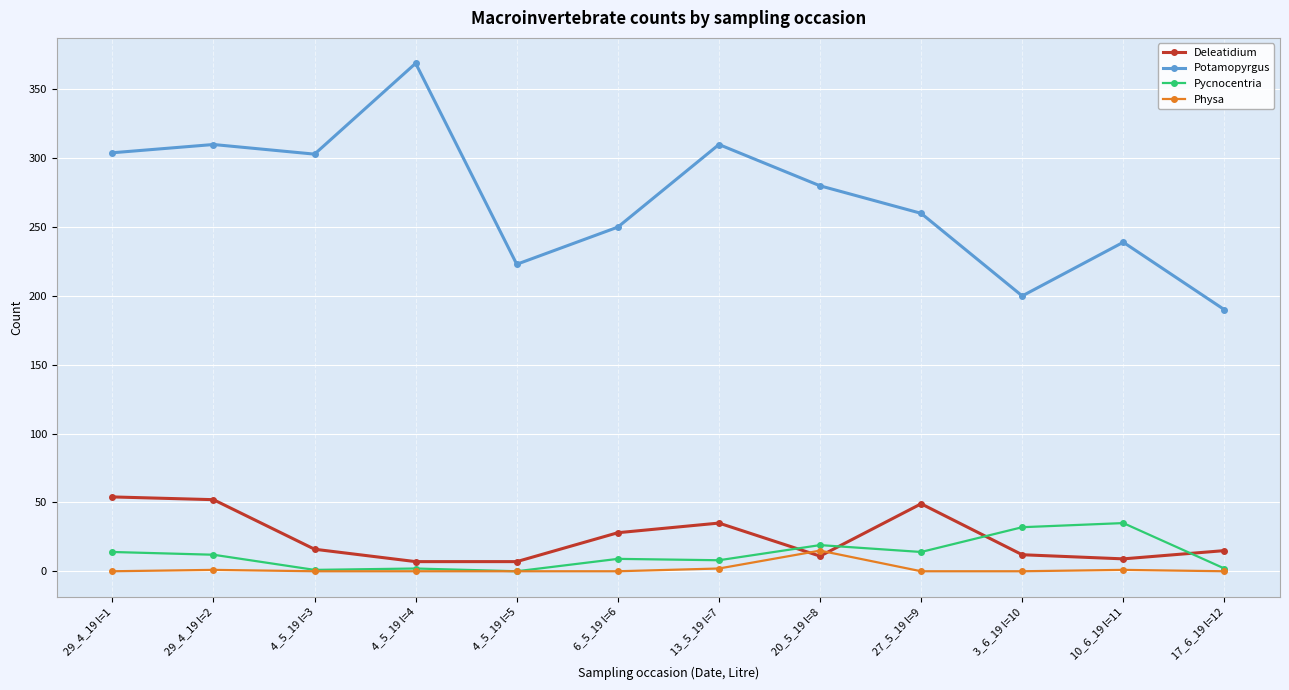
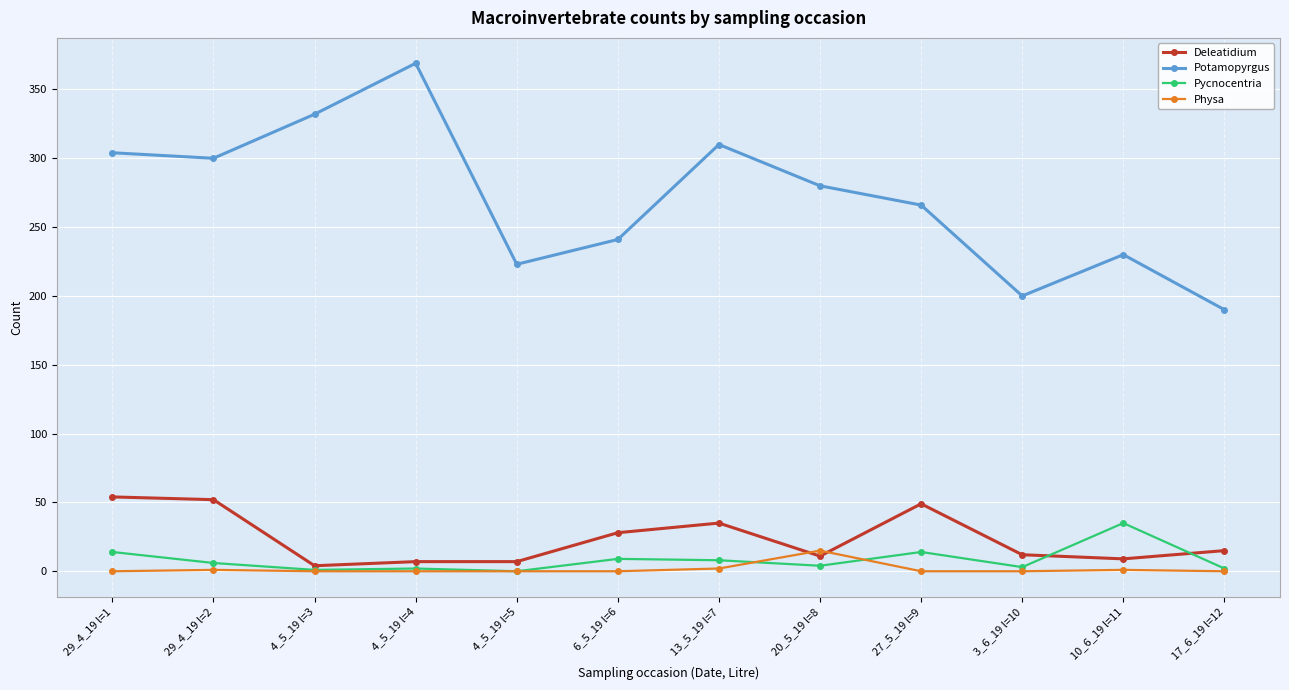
Potamopyrgus, 29_4_19 l=2: 310 -> 300
Pycnocentria, 29_4_19 l=2: 12 -> 6
Deleatidium, 4_5_19 l=3: 16 -> 4
Potamopyrgus, 4_5_19 l=3: 303 -> 332
Potamopyrgus, 6_5_19 l=6: 250 -> 241
Pycnocentria, 20_5_19 l=8: 19 -> 4
Potamopyrgus, 27_5_19 l=9: 260 -> 266
Pycnocentria, 3_6_19 l=10: 32 -> 3
Potamopyrgus, 10_6_19 l=11: 239 -> 230
